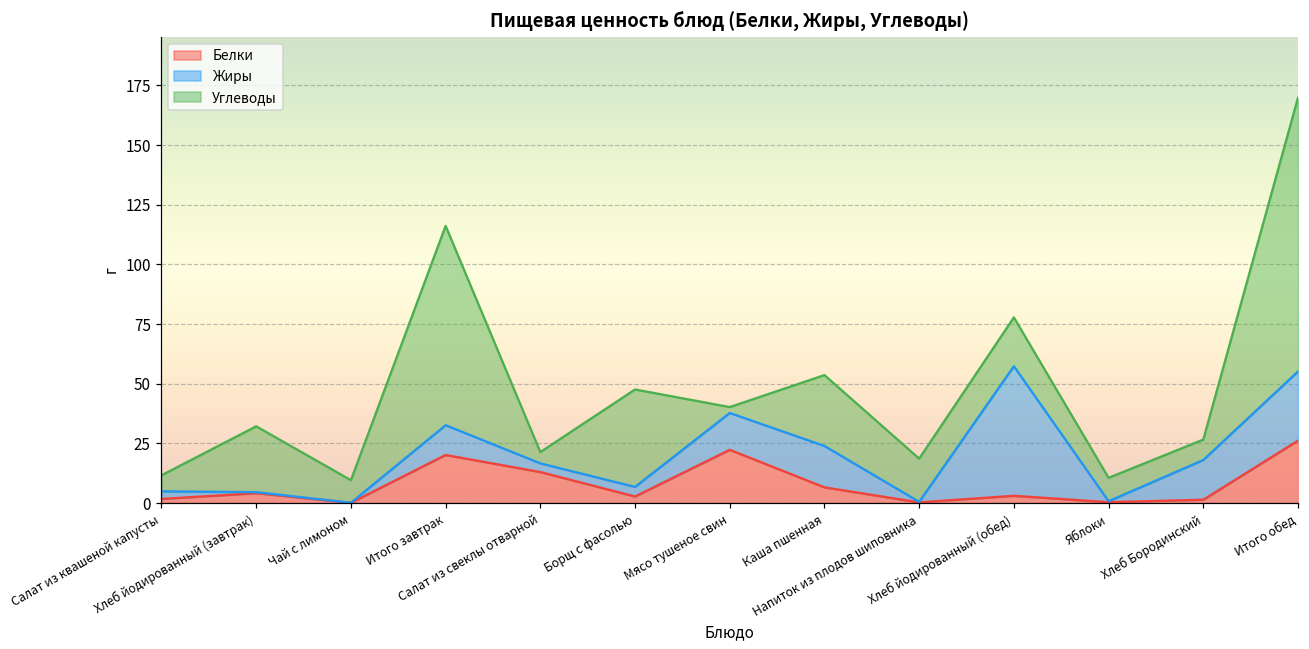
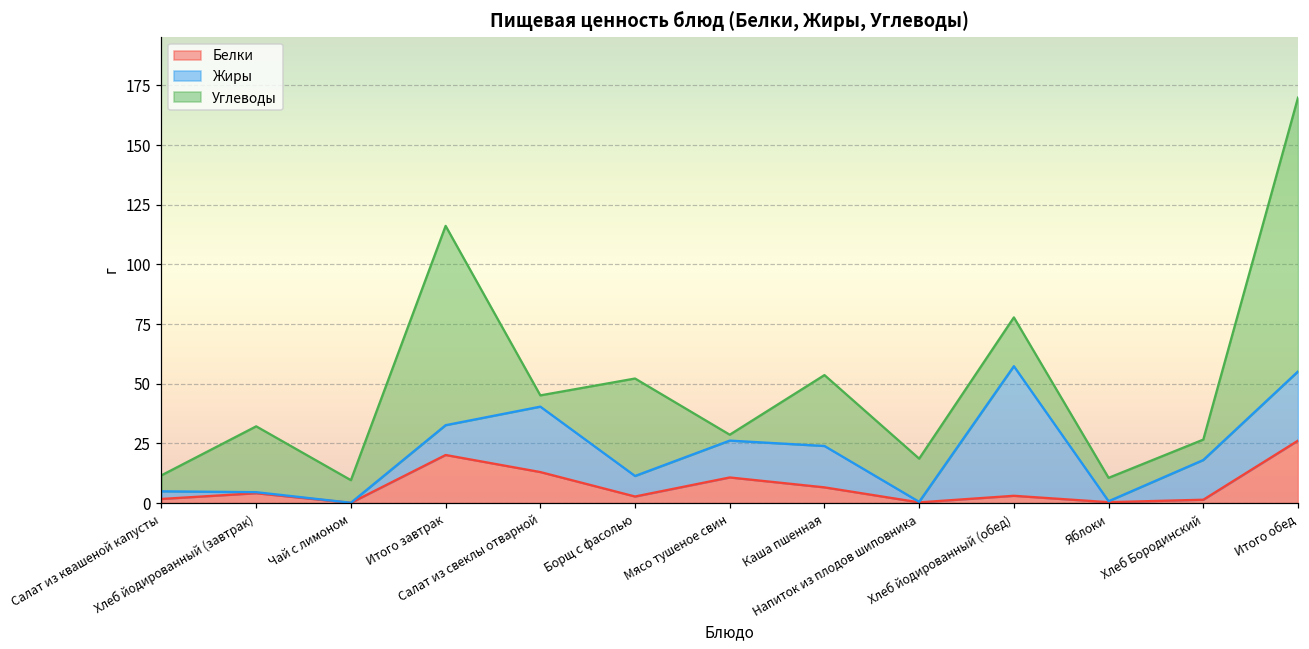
Жиры, Салат из свеклы отварной: 4 -> 27
Жиры, Борщ с фасолью: 4 -> 9
Белки, Мясо тушеное свин: 22 -> 11
